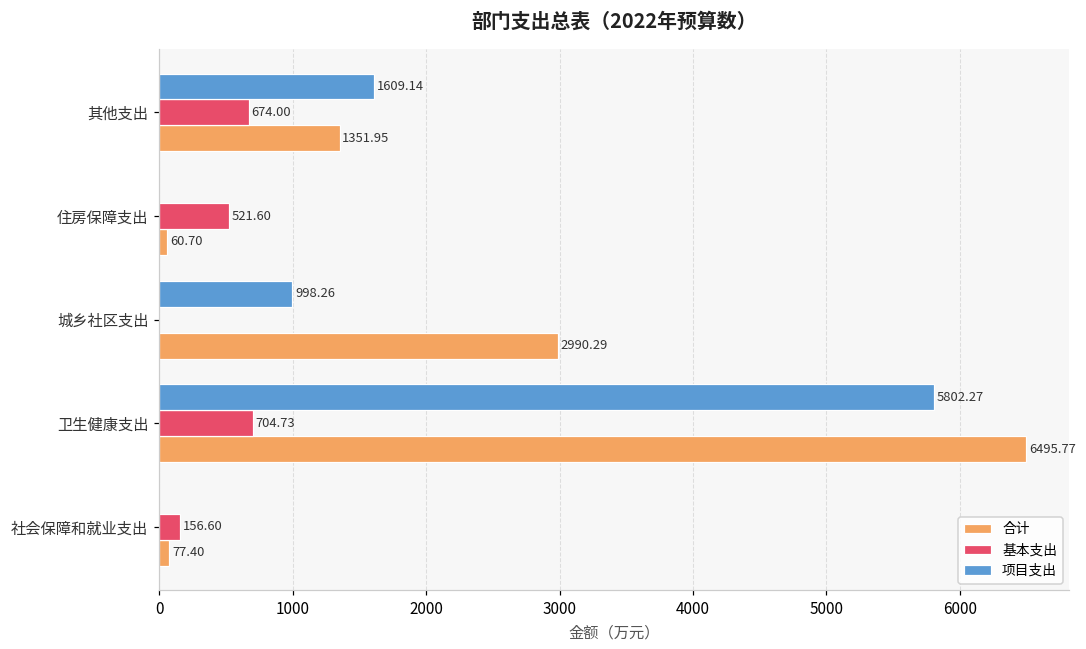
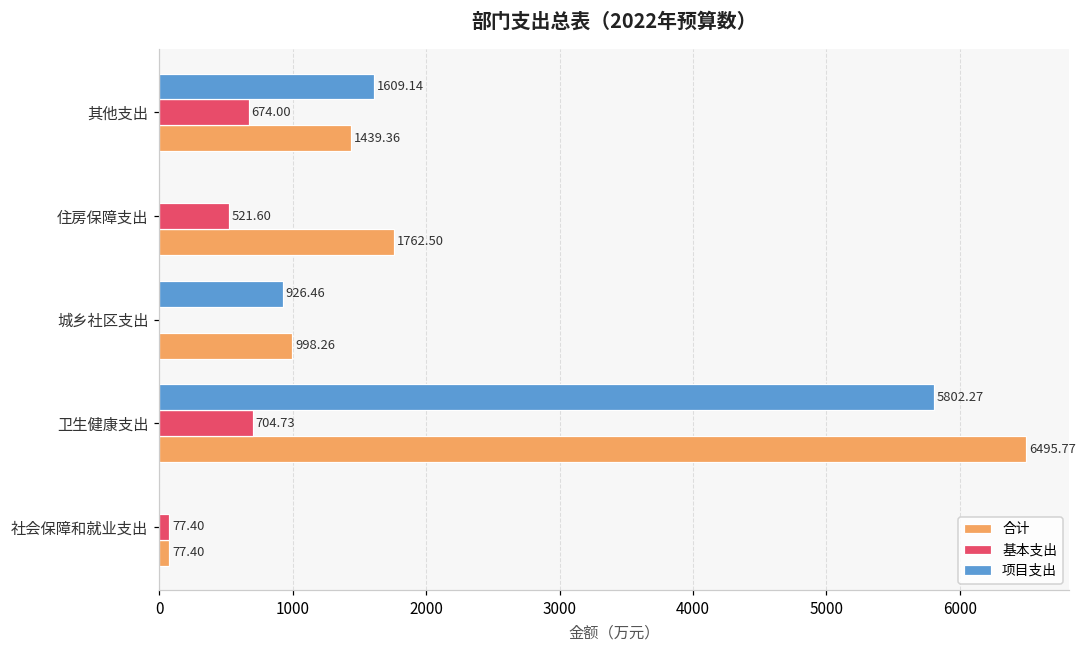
合计, 其他支出: 1351.95 -> 1439.36
合计, 住房保障支出: 60.70 -> 1762.50
项目支出, 城乡社区支出: 998.26 -> 926.46
合计, 城乡社区支出: 2990.29 -> 998.26
基本支出, 社会保障和就业支出: 156.60 -> 77.40
